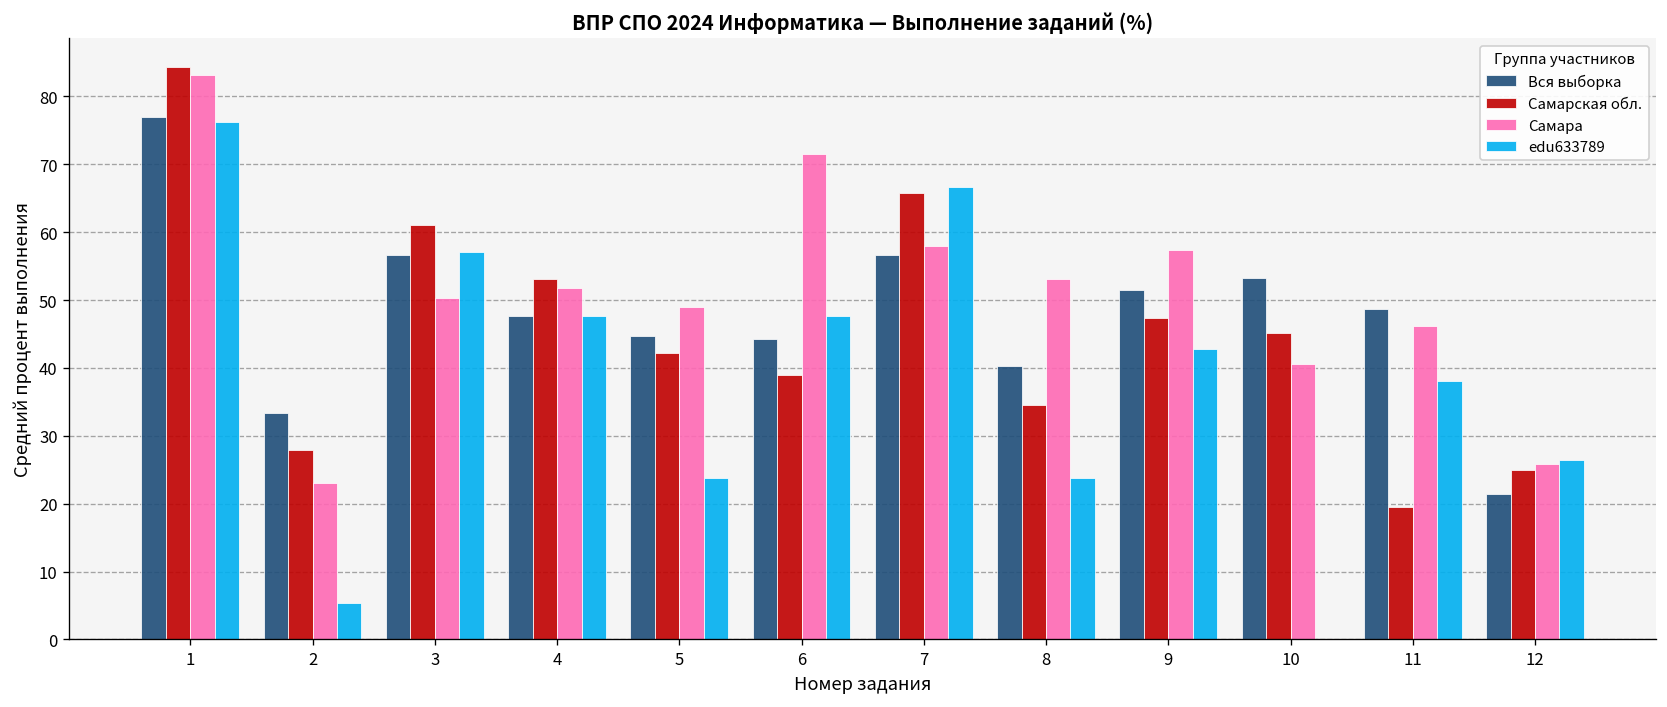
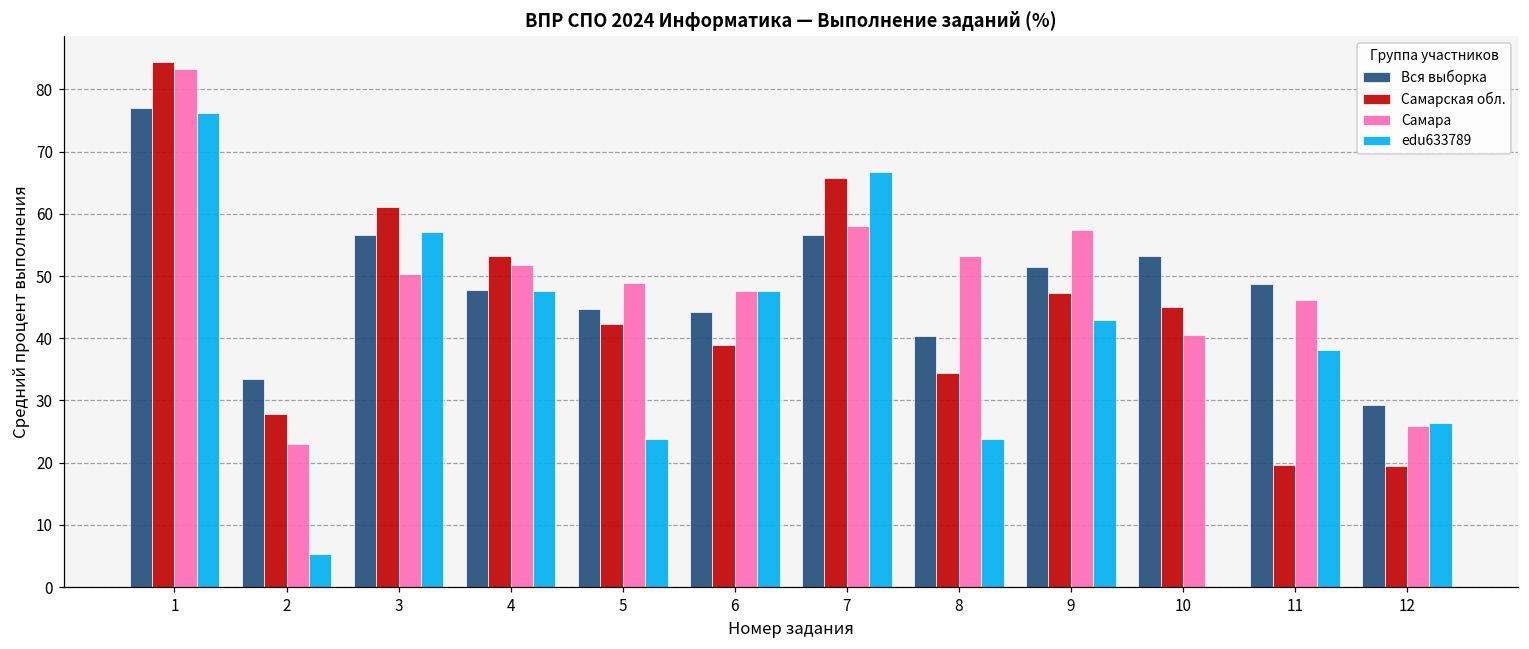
Самара, 6: 72 -> 48
Вся выборка, 12: 21 -> 29
Самарская обл., 12: 25 -> 20
